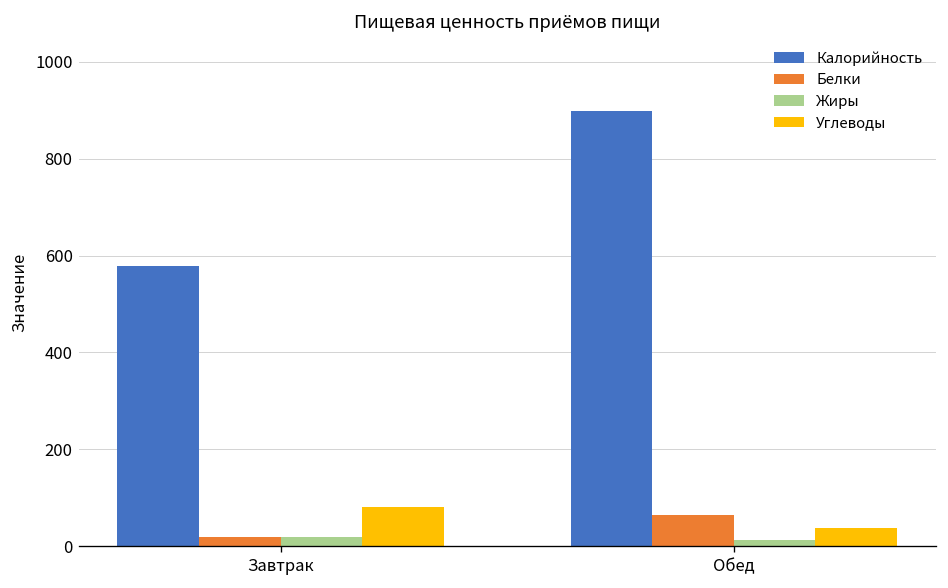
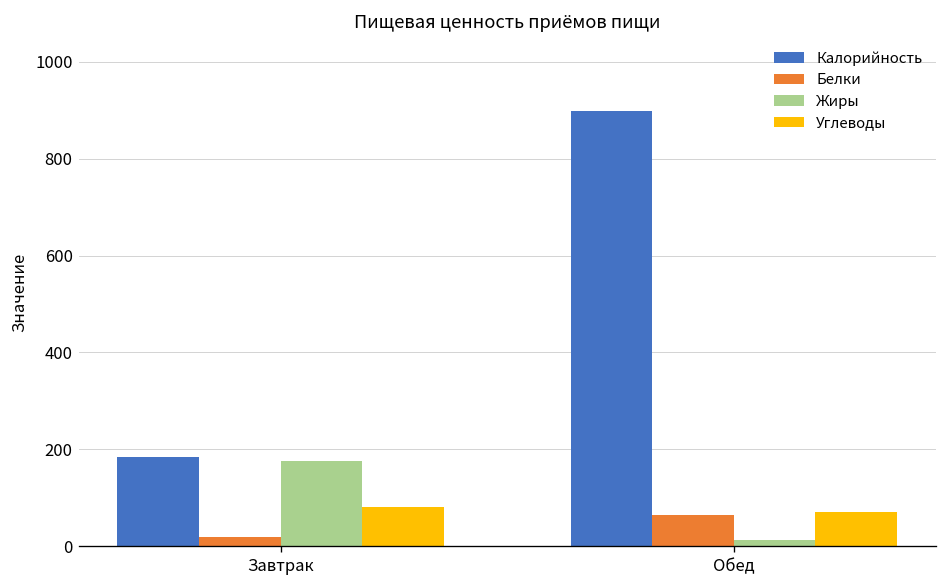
Калорийность, Завтрак: 580 -> 180
Жиры, Завтрак: 20 -> 180
Углеводы, Обед: 40 -> 70
